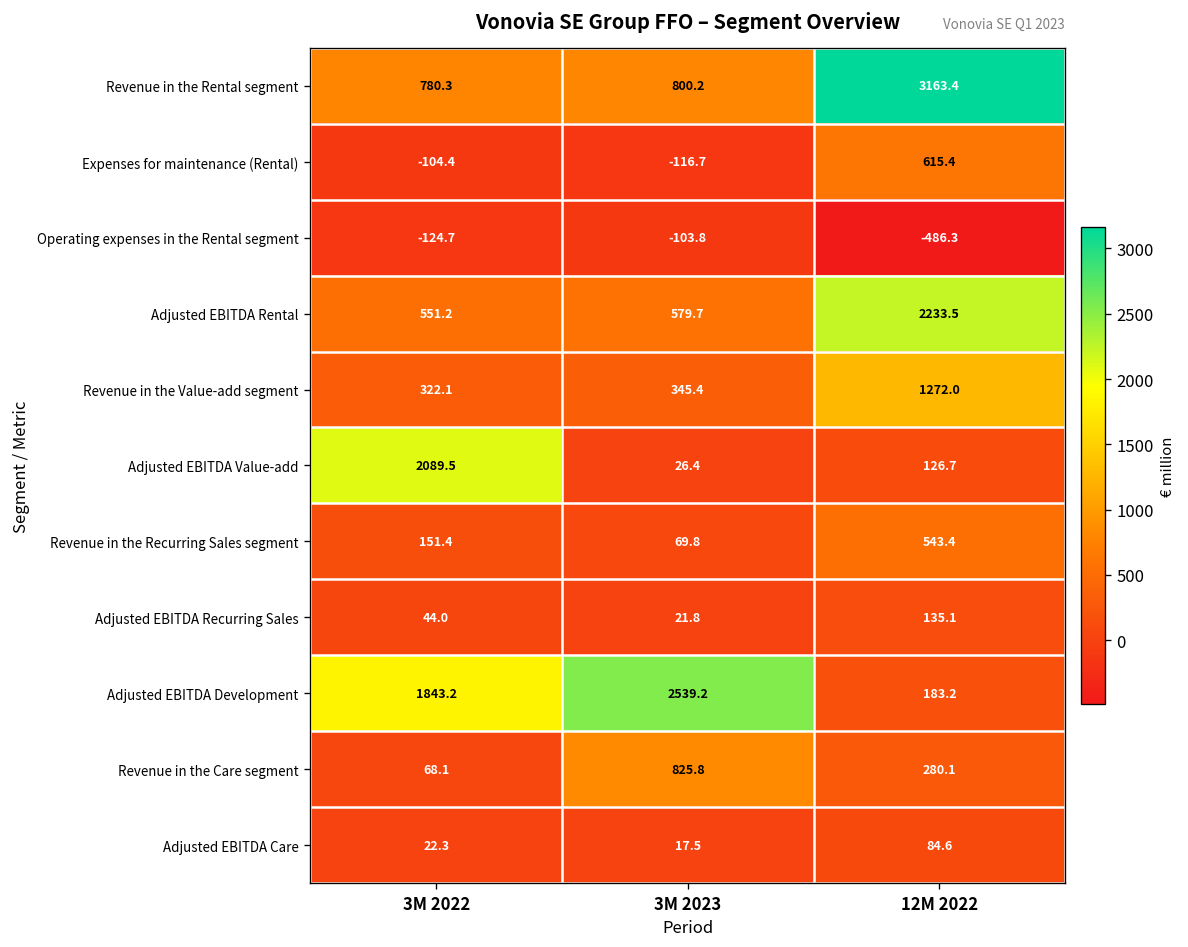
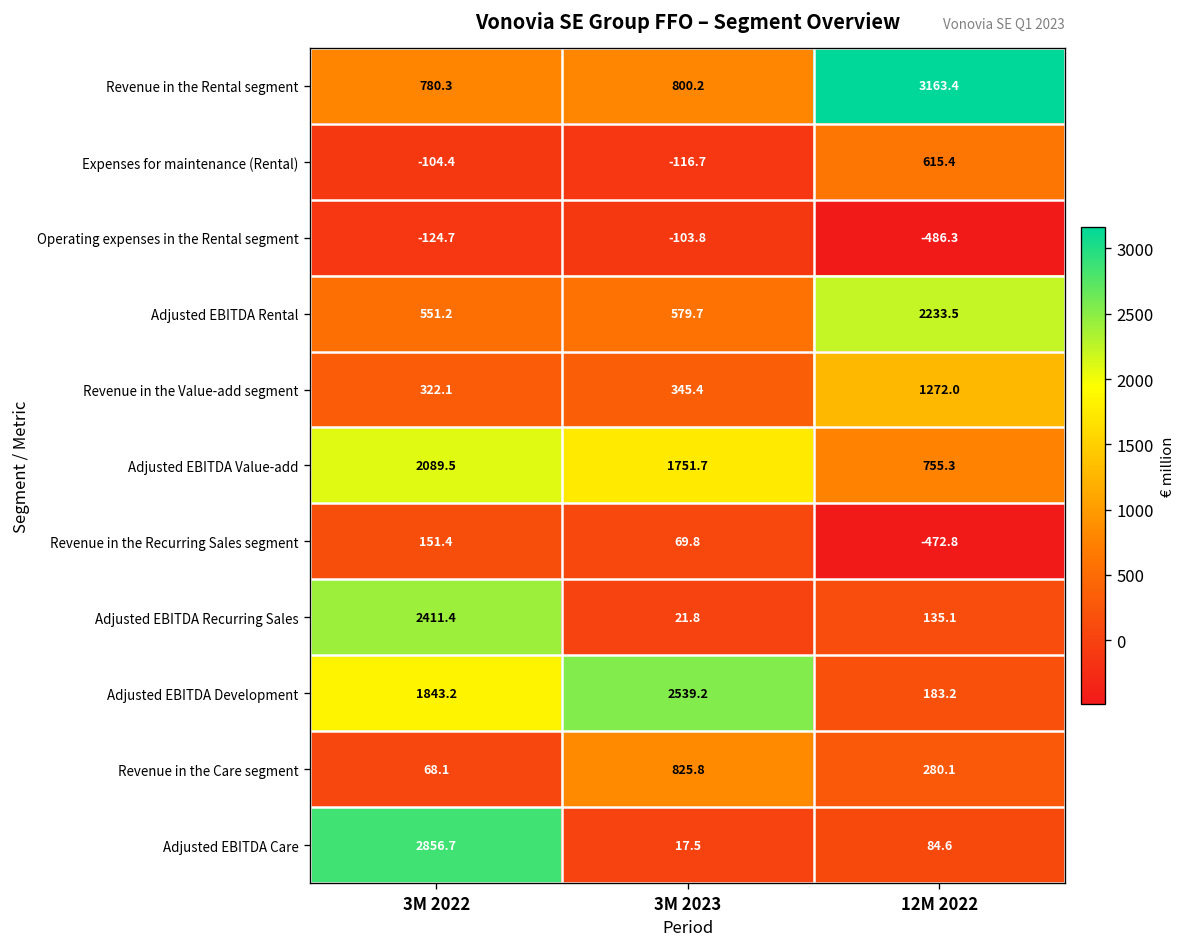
Adjusted EBITDA Value-add, 3M 2023: 26.4 -> 1751.7
Adjusted EBITDA Value-add, 12M 2022: 126.7 -> 755.3
Revenue in the Recurring Sales segment, 12M 2022: 543.4 -> -472.8
Adjusted EBITDA Recurring Sales, 3M 2022: 44.0 -> 2411.4
Adjusted EBITDA Care, 3M 2022: 22.3 -> 2856.7
